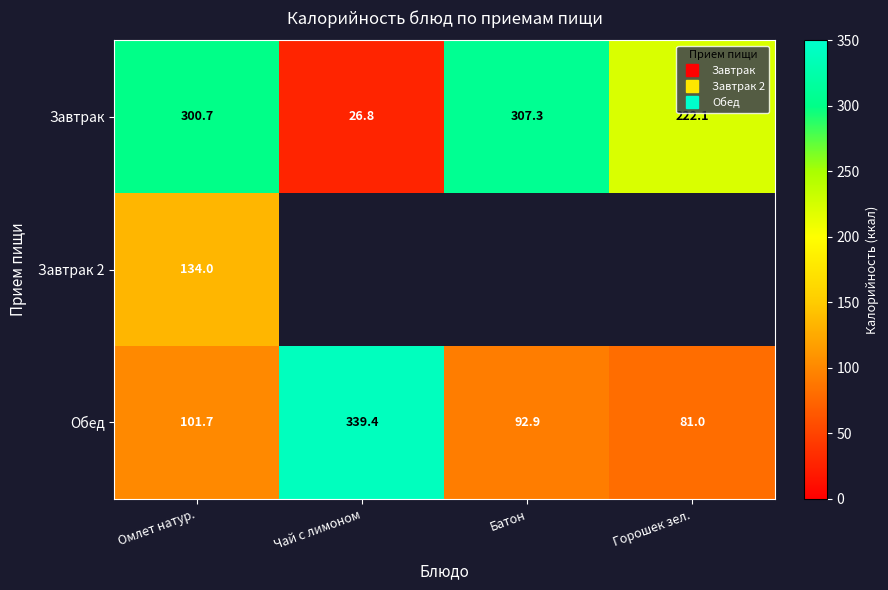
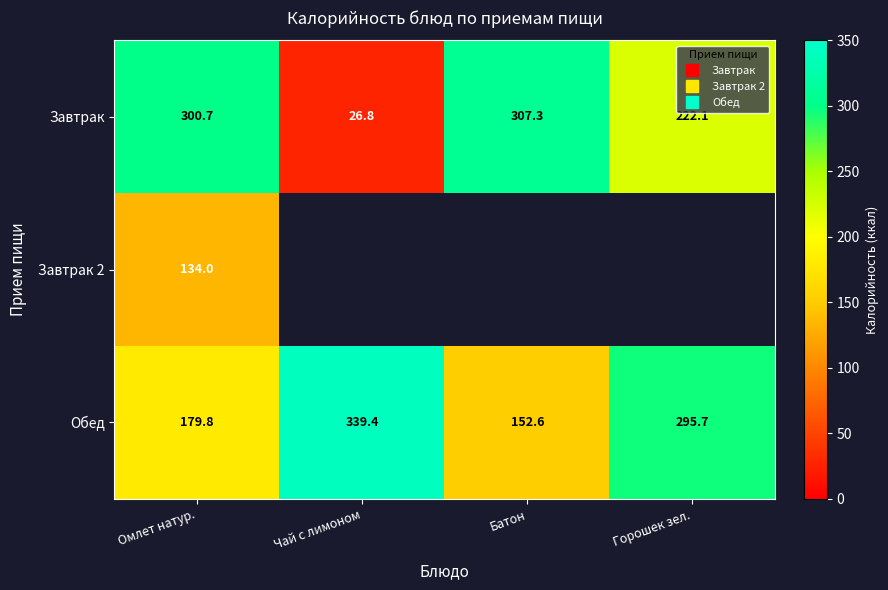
Обед, Омлет натур.: 101.7 -> 179.8
Обед, Батон: 92.9 -> 152.6
Обед, Горошек зел.: 81.0 -> 295.7
